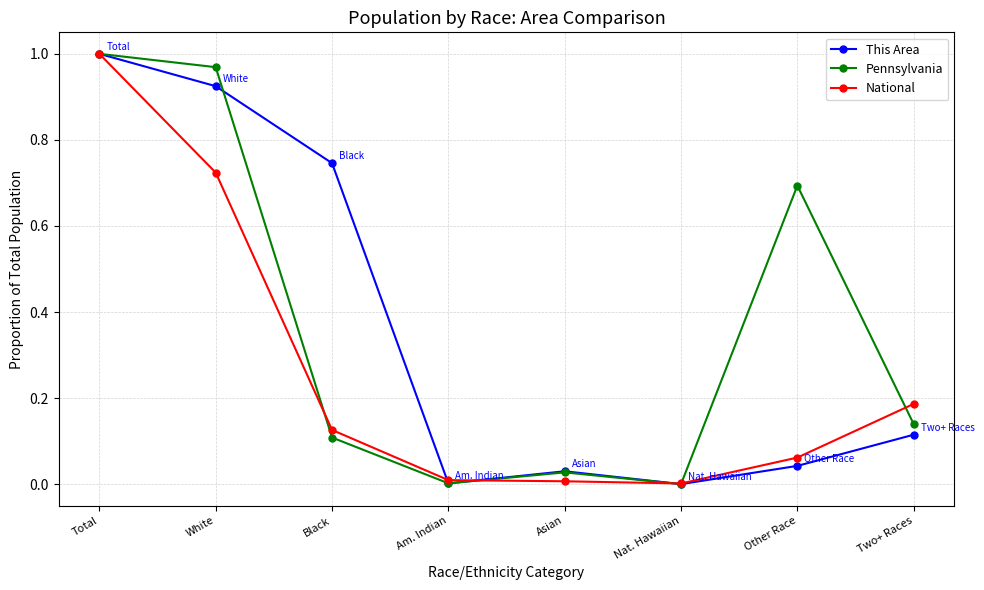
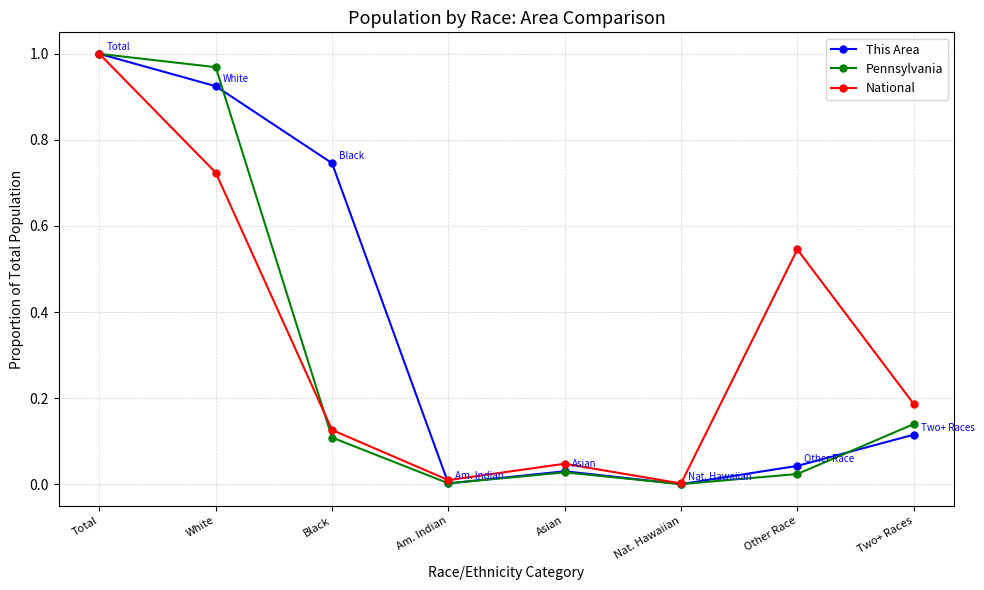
National, Asian: 0.01 -> 0.05
Pennsylvania, Other Race: 0.69 -> 0.02
National, Other Race: 0.06 -> 0.55
